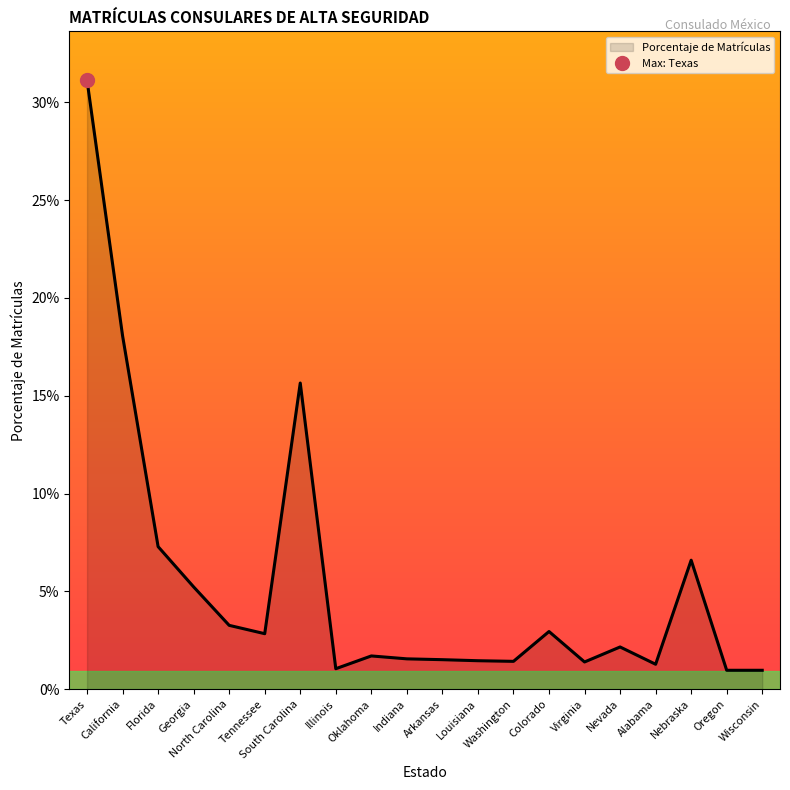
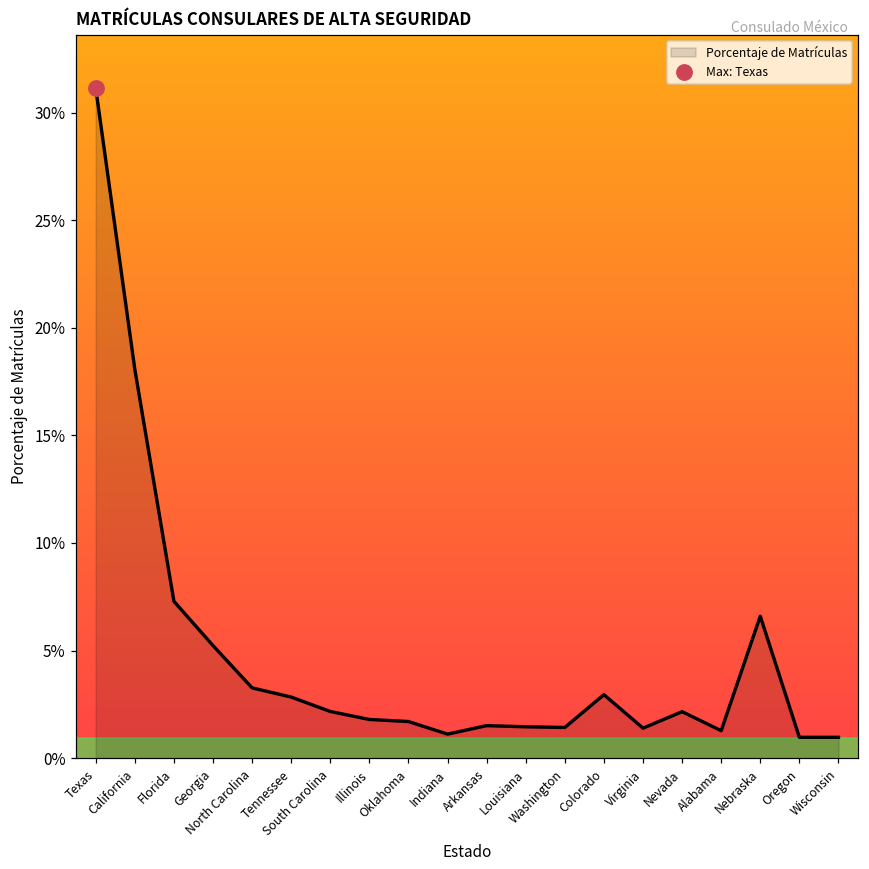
Porcentaje de Matrículas, South Carolina: 15.7% -> 2.2%
Porcentaje de Matrículas, Illinois: 1.0% -> 1.8%
Porcentaje de Matrículas, Indiana: 1.6% -> 1.1%
